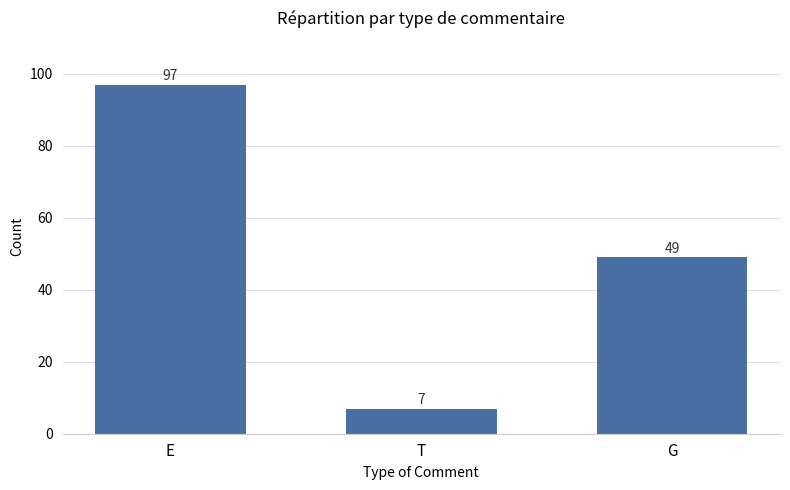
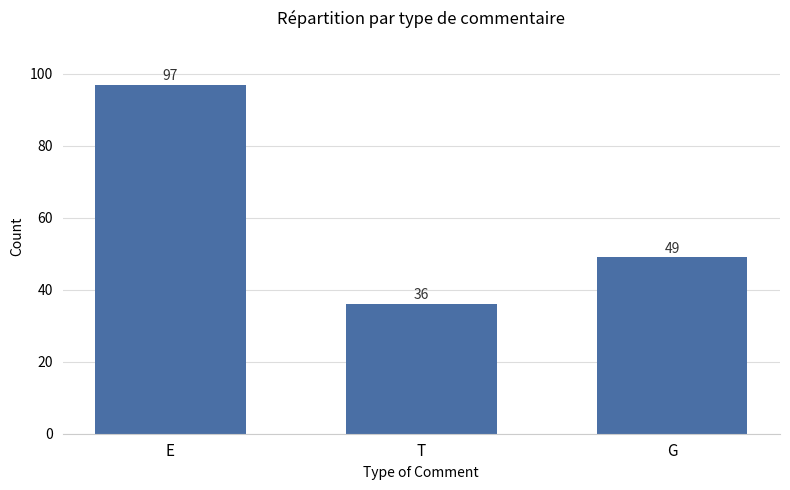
T: 7 -> 36
